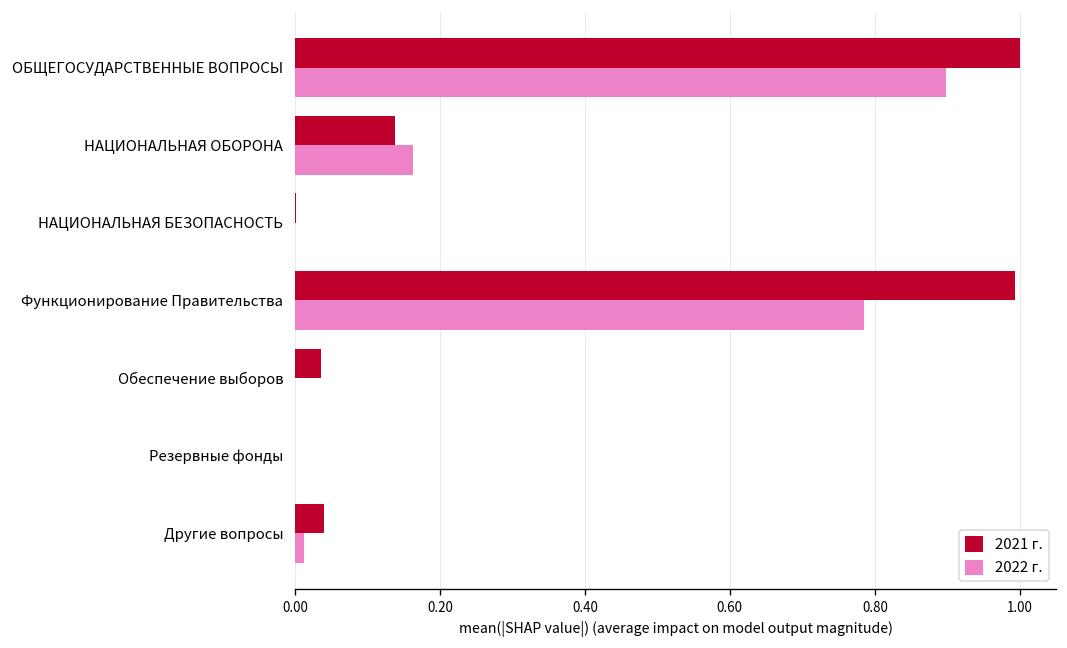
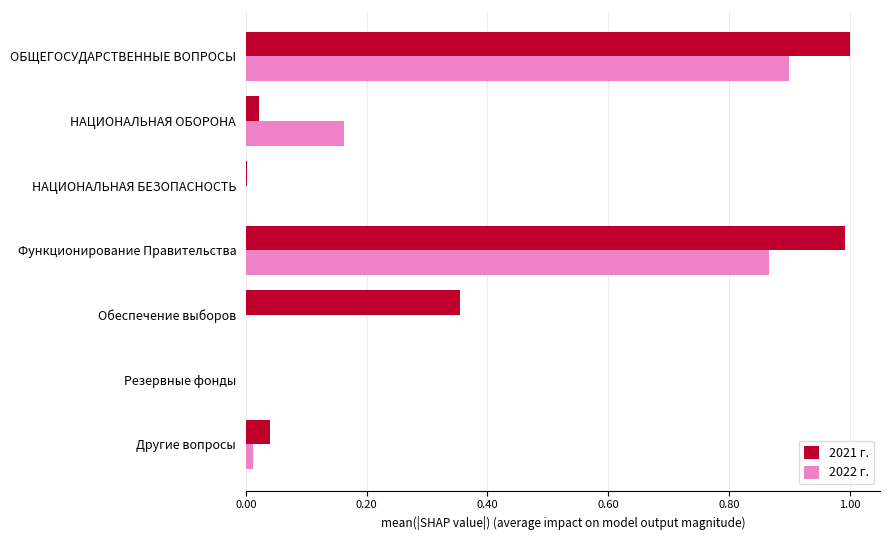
2021 г., НАЦИОНАЛЬНАЯ ОБОРОНА: 0.14 -> 0.02
2022 г., Функционирование Правительства: 0.79 -> 0.87
2021 г., Обеспечение выборов: 0.04 -> 0.36
